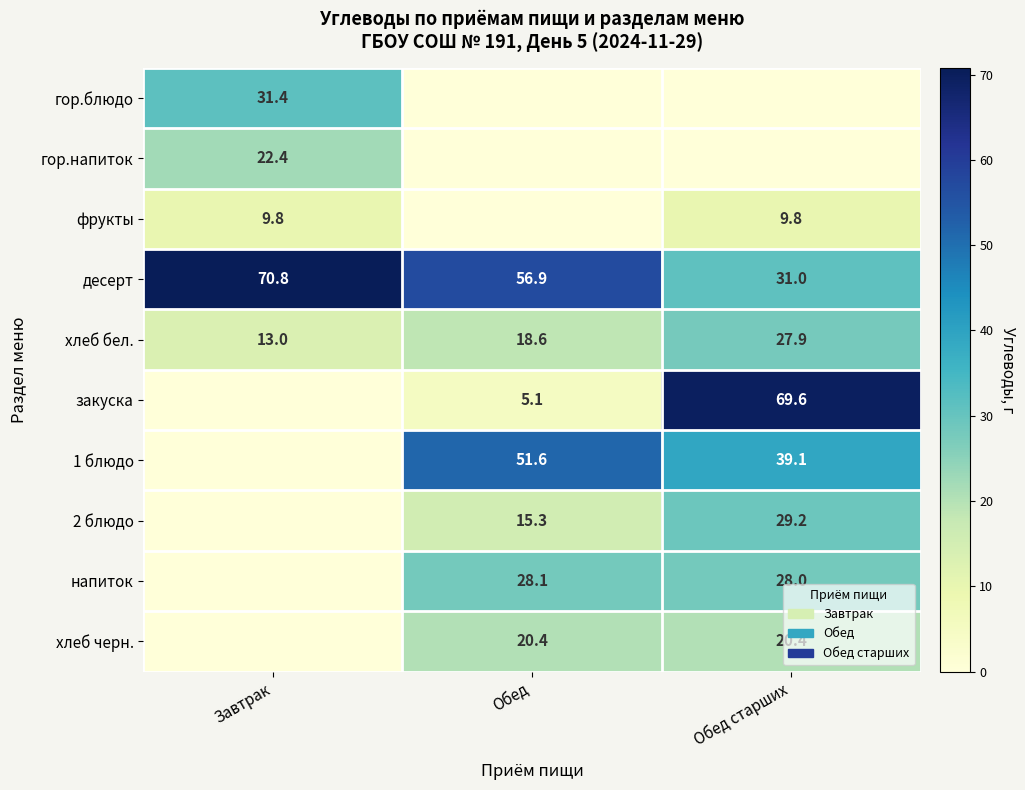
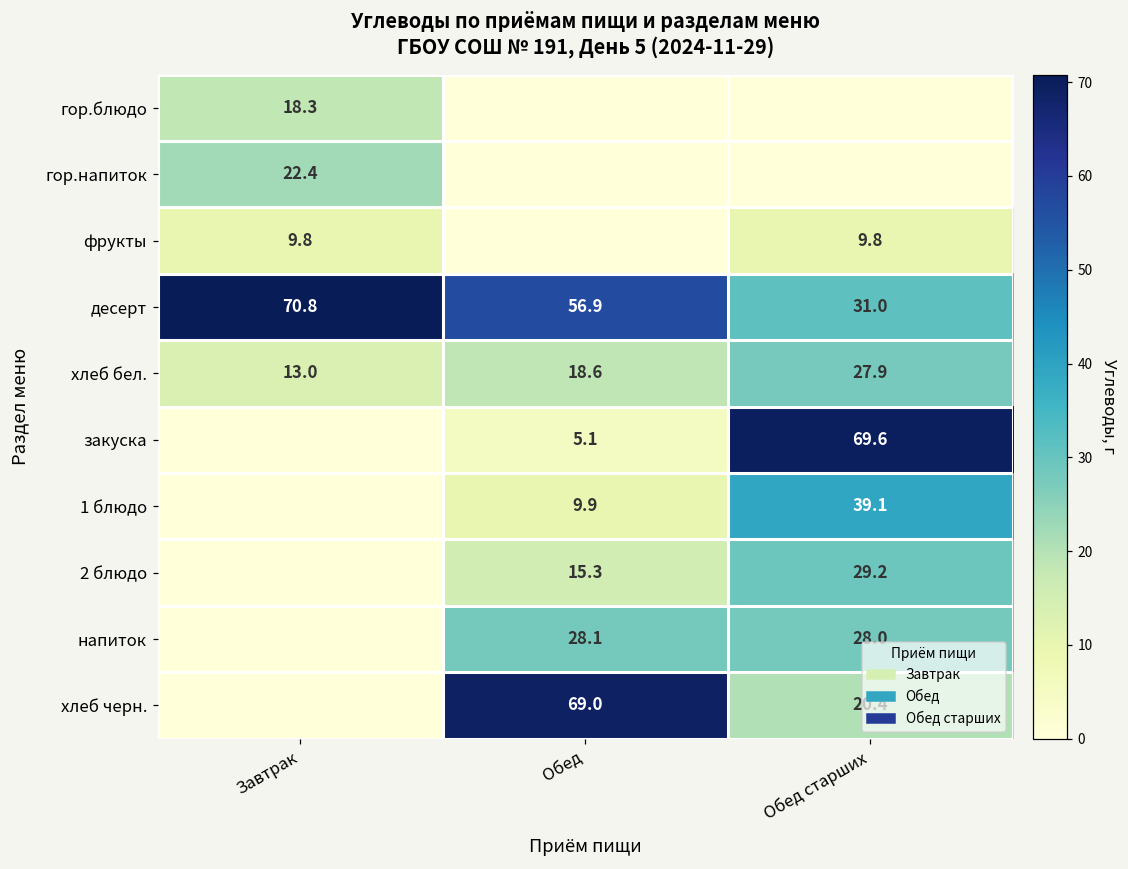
гор.блюдо, Завтрак: 31.4 -> 18.3
1 блюдо, Обед: 51.6 -> 9.9
хлеб черн., Обед: 20.4 -> 69.0
